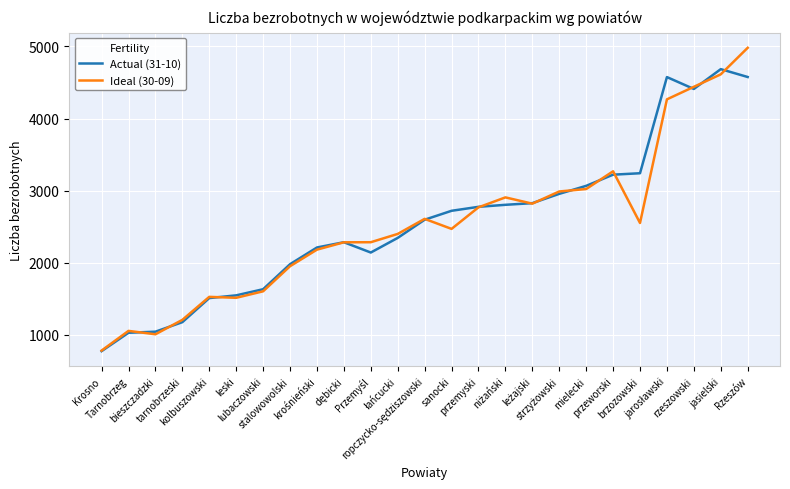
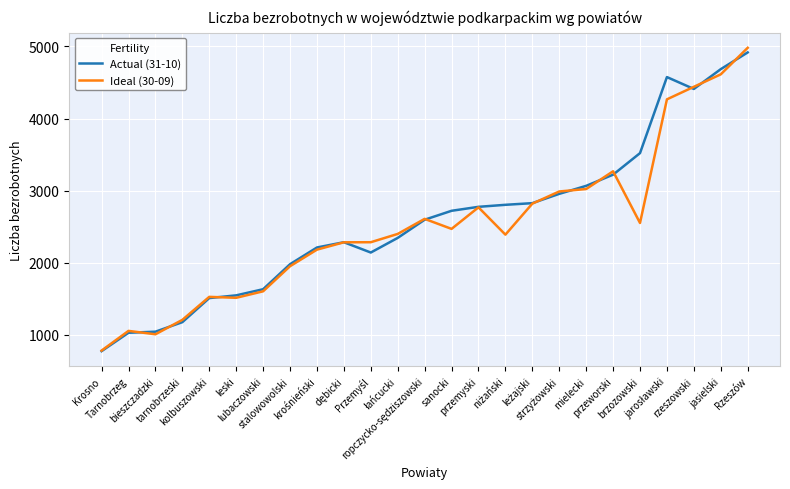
Ideal (30-09), niżański: 2900 -> 2400
Actual (31-10), brzozowski: 3200 -> 3500
Actual (31-10), Rzeszów: 4600 -> 4900
